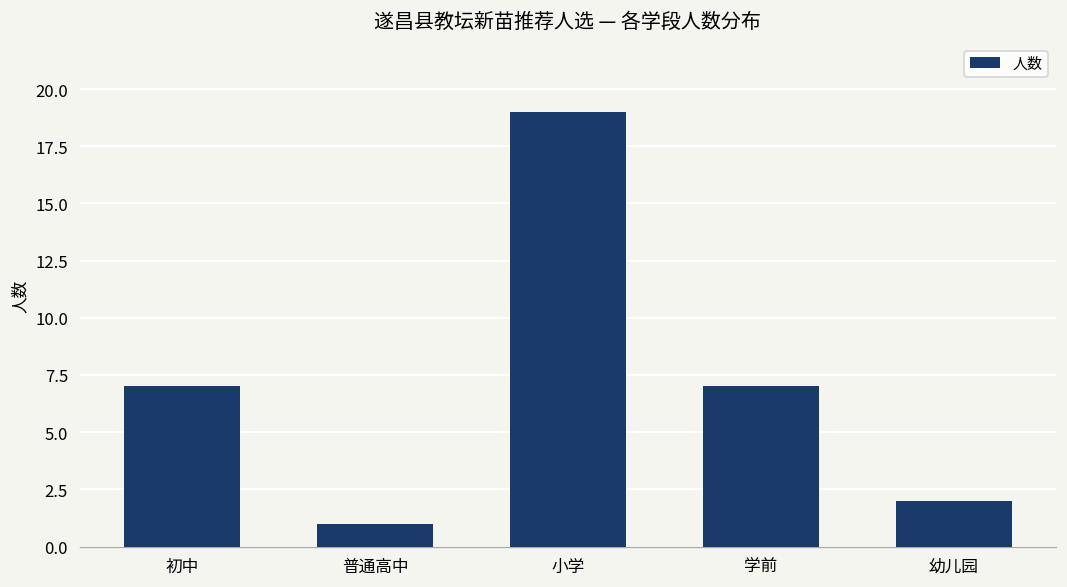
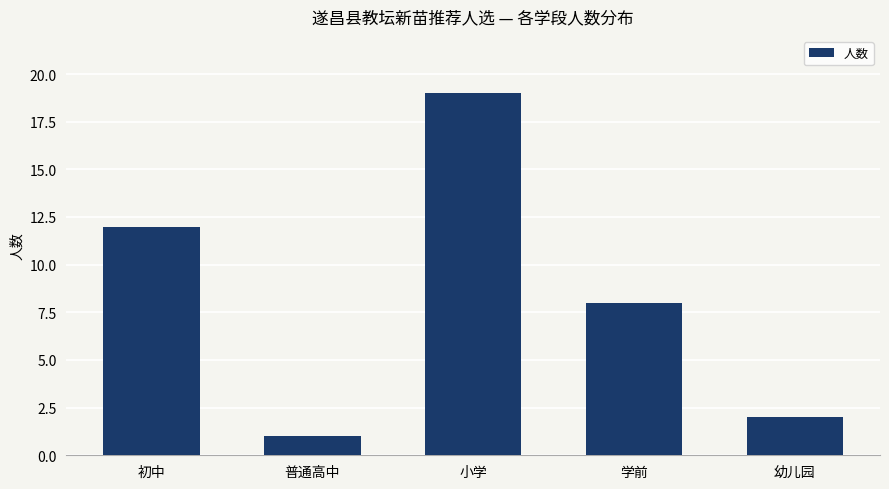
初中: 7 -> 12
学前: 7 -> 8
